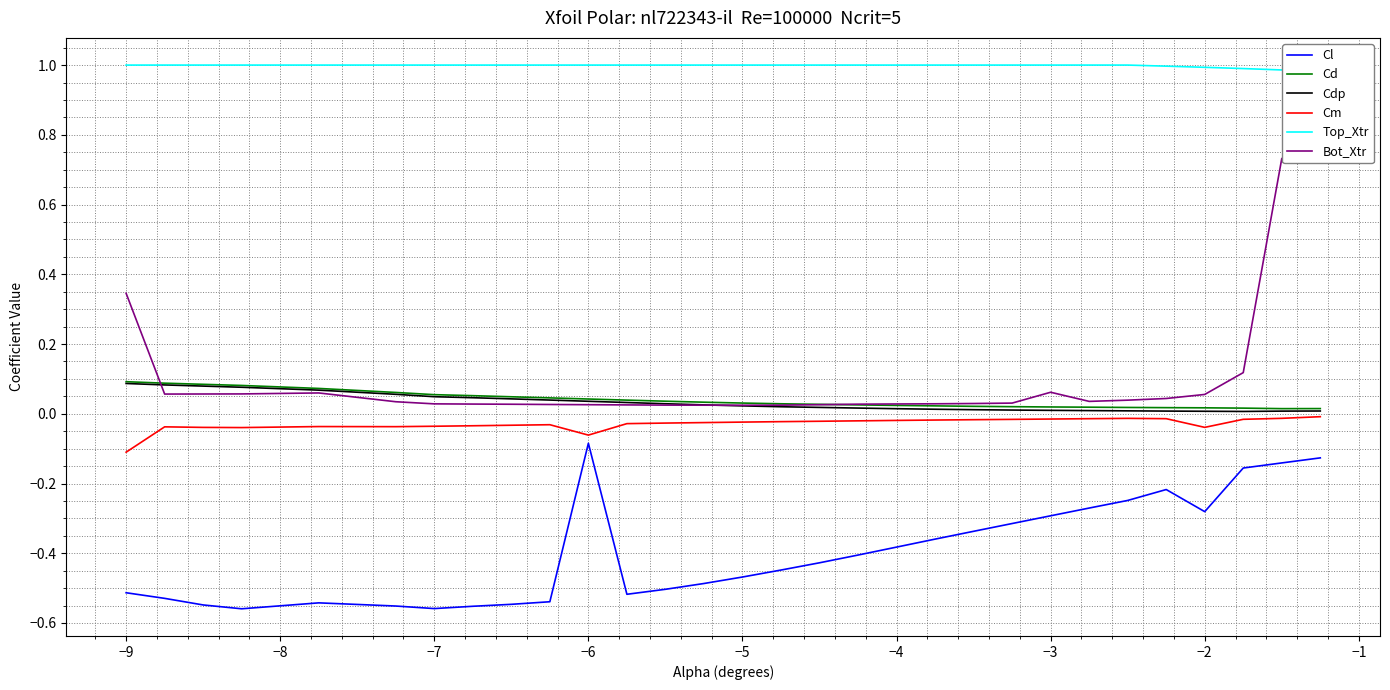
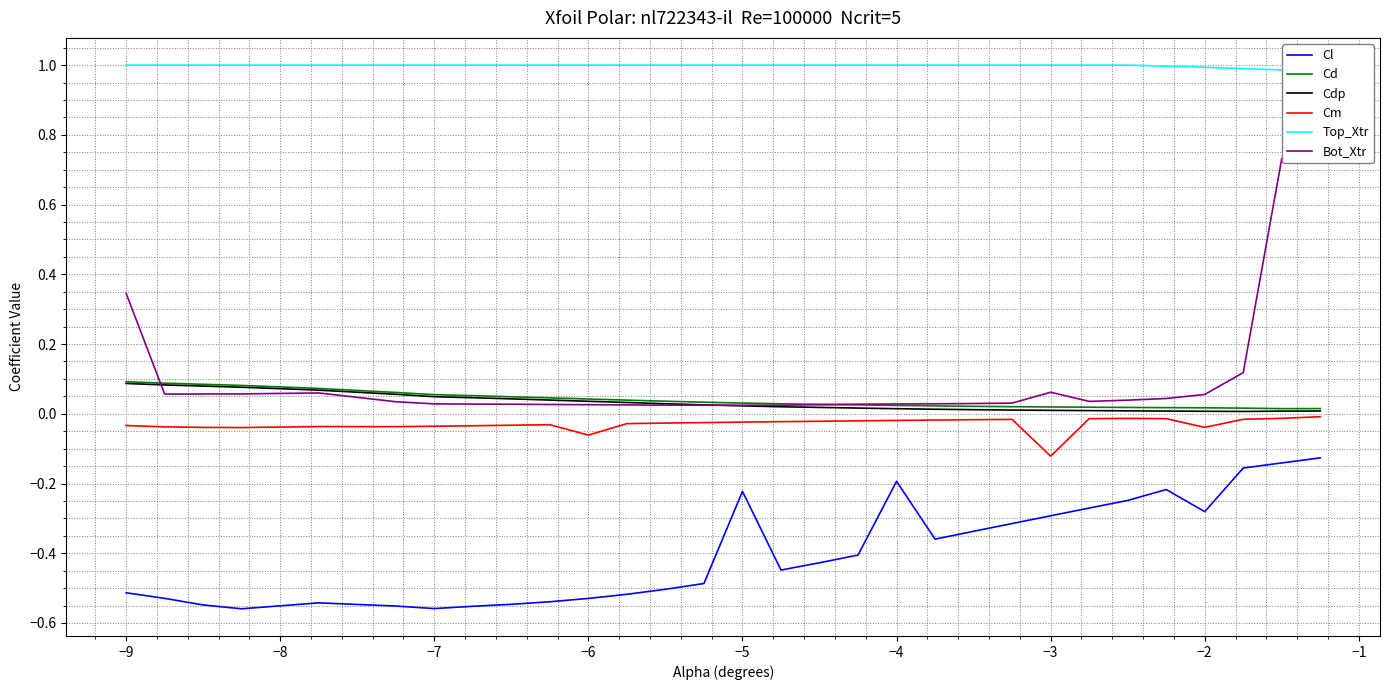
Cm, −9: -0.11 -> -0.03
Cl, −6: -0.08 -> -0.53
Cl, −5: -0.47 -> -0.22
Cl, −4: -0.38 -> -0.19
Cm, −3: -0.02 -> -0.12
